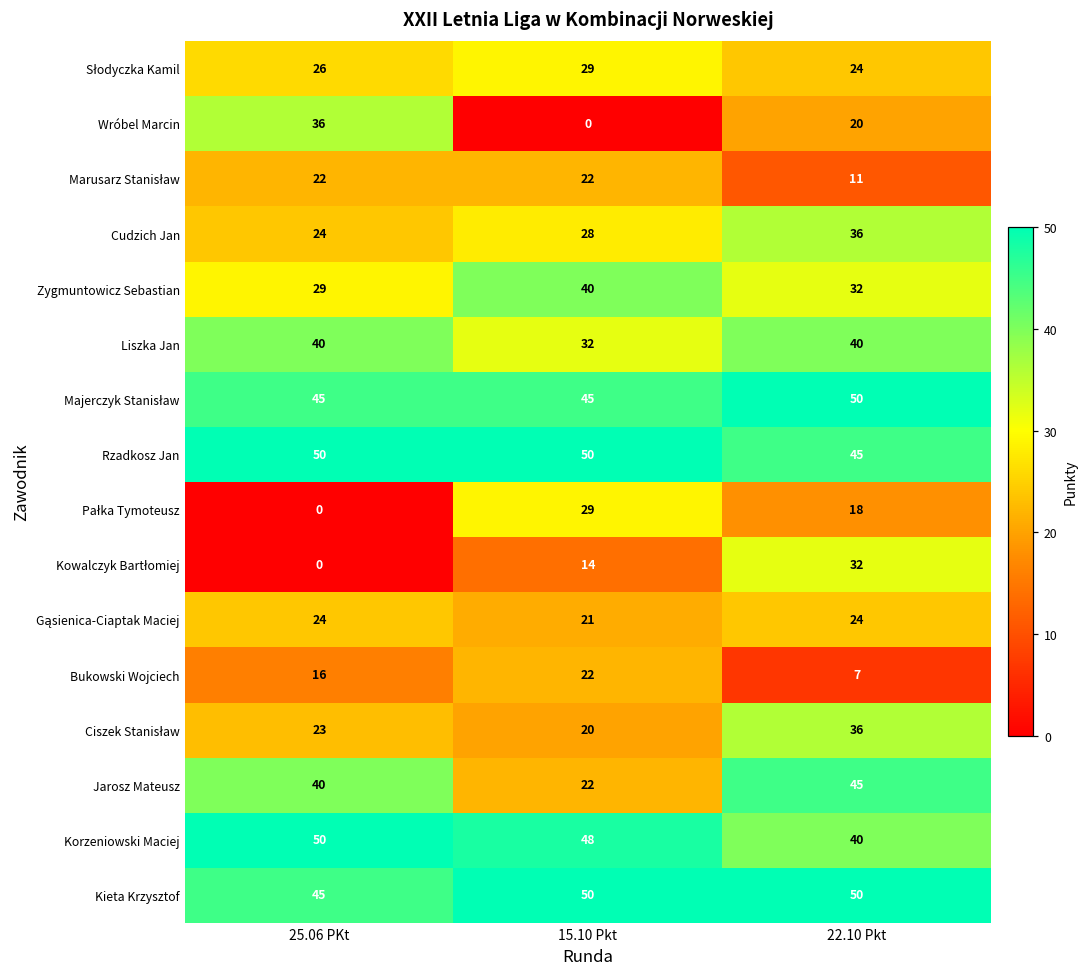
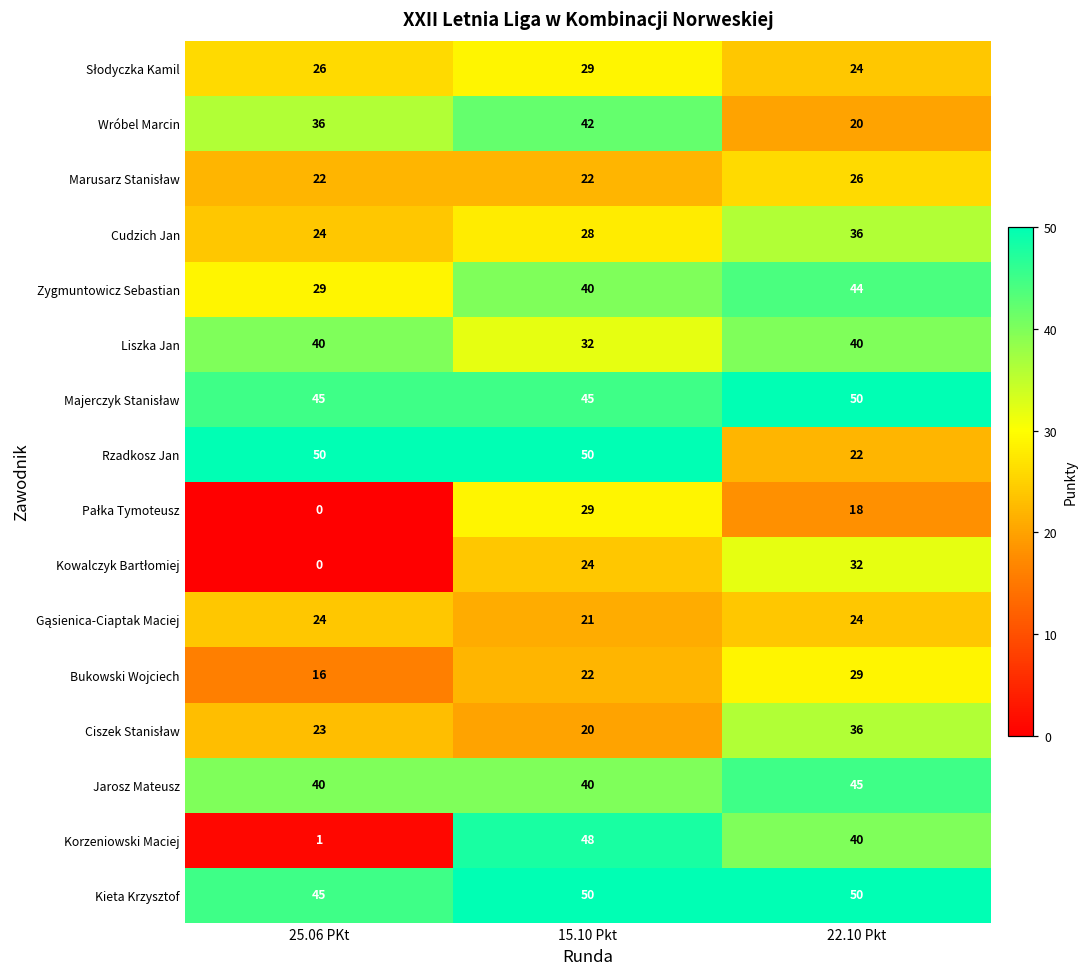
Wróbel Marcin, 15.10 Pkt: 0 -> 42
Marusarz Stanisław, 22.10 Pkt: 11 -> 26
Zygmuntowicz Sebastian, 22.10 Pkt: 32 -> 44
Rzadkosz Jan, 22.10 Pkt: 45 -> 22
Kowalczyk Bartłomiej, 15.10 Pkt: 14 -> 24
Bukowski Wojciech, 22.10 Pkt: 7 -> 29
Jarosz Mateusz, 15.10 Pkt: 22 -> 40
Korzeniowski Maciej, 25.06 PKt: 50 -> 1
